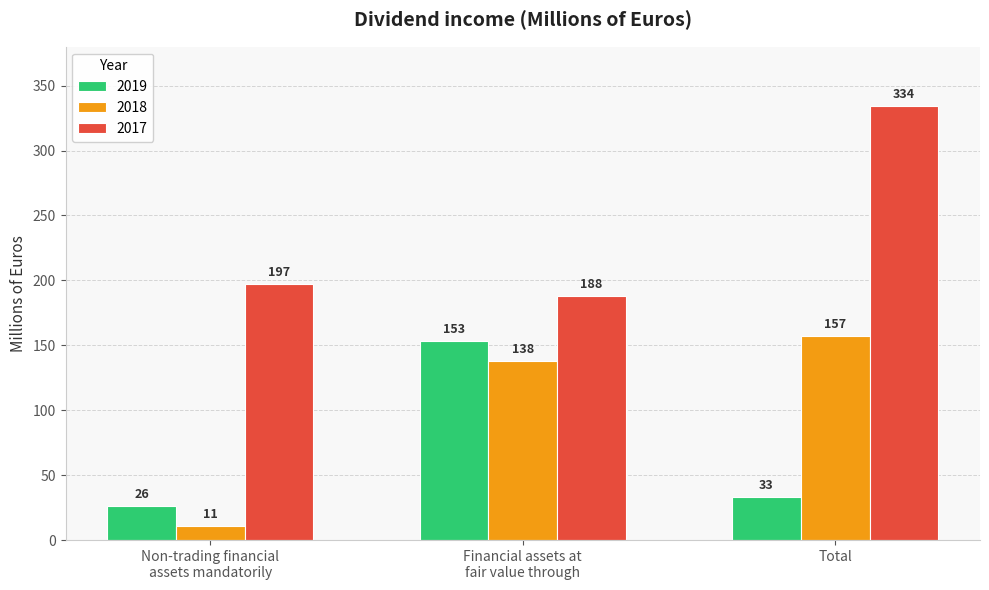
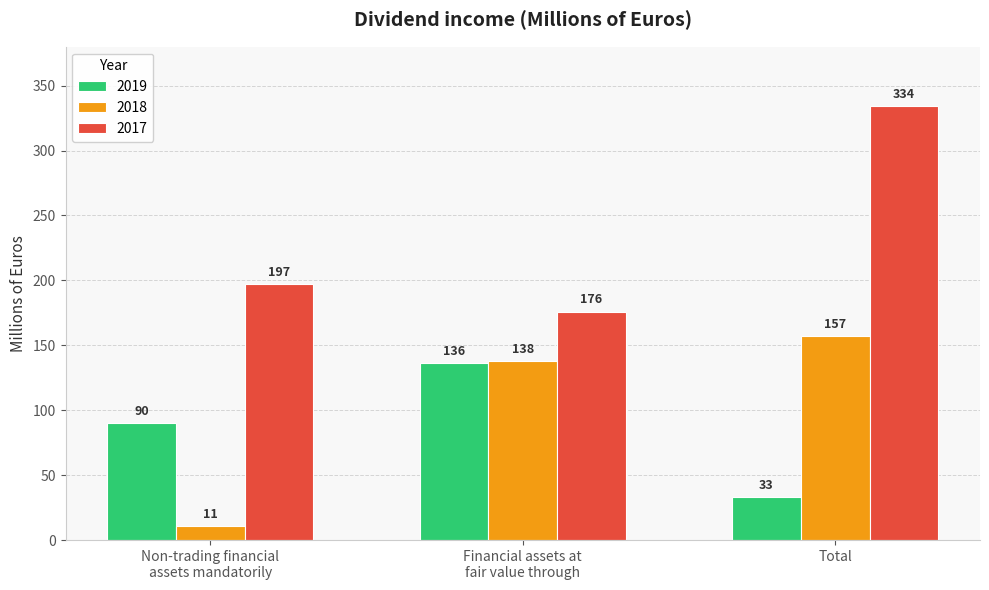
2019, Non-trading financial assets mandatorily: 26 -> 90
2019, Financial assets at fair value through: 153 -> 136
2017, Financial assets at fair value through: 188 -> 176
